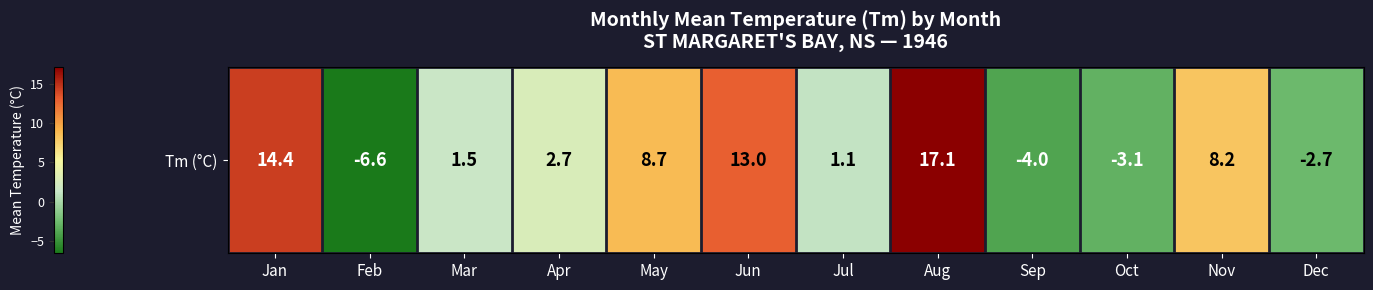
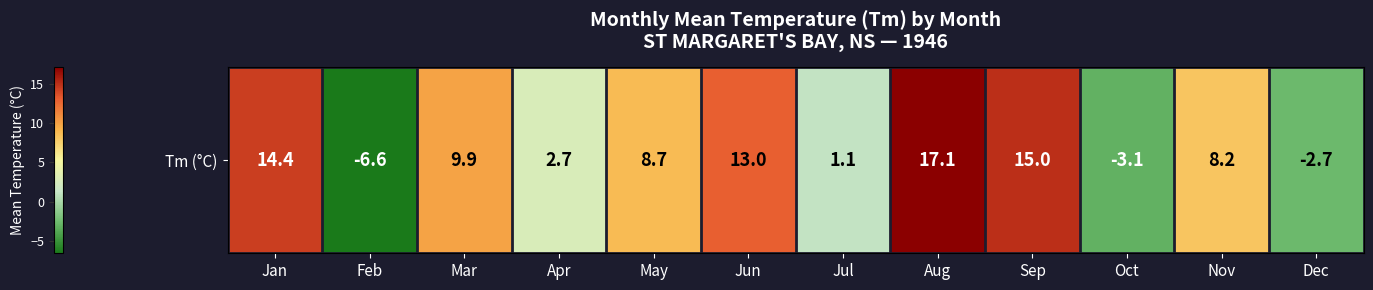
Tm (°C), Mar: 1.5 -> 9.9
Tm (°C), Sep: -4.0 -> 15.0
